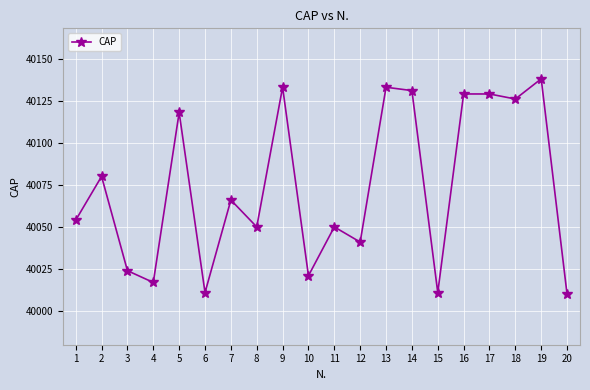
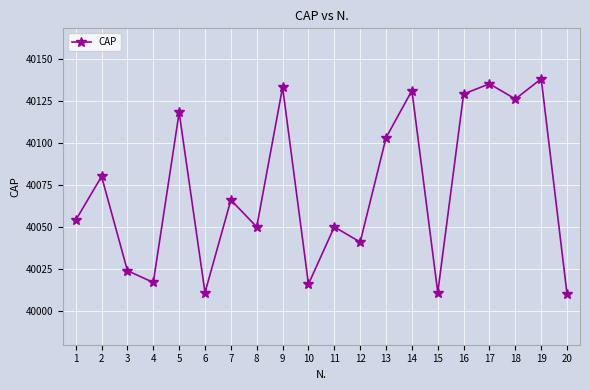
10: 40021 -> 40016
13: 40133 -> 40103
17: 40129 -> 40135
